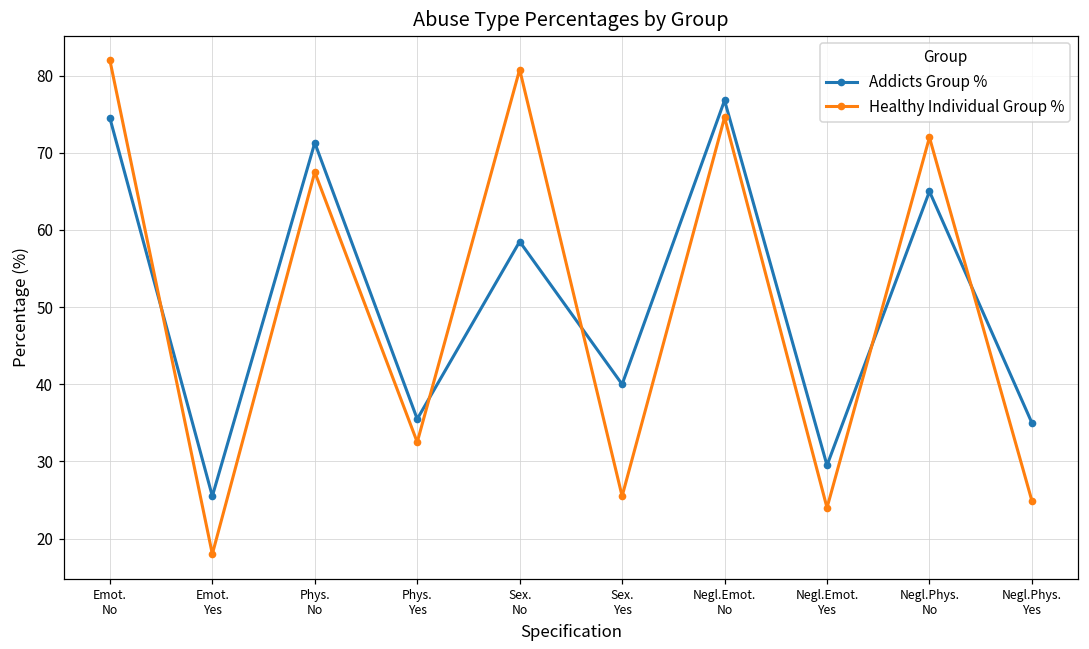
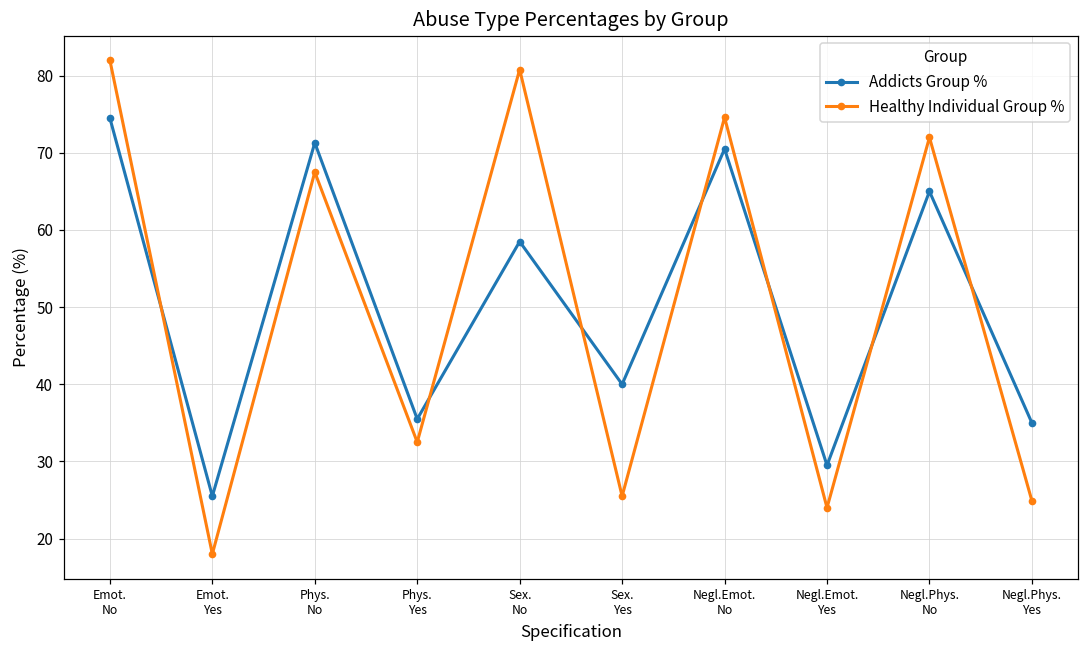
Addicts Group %, Negl.Emot. No: 77 -> 71
